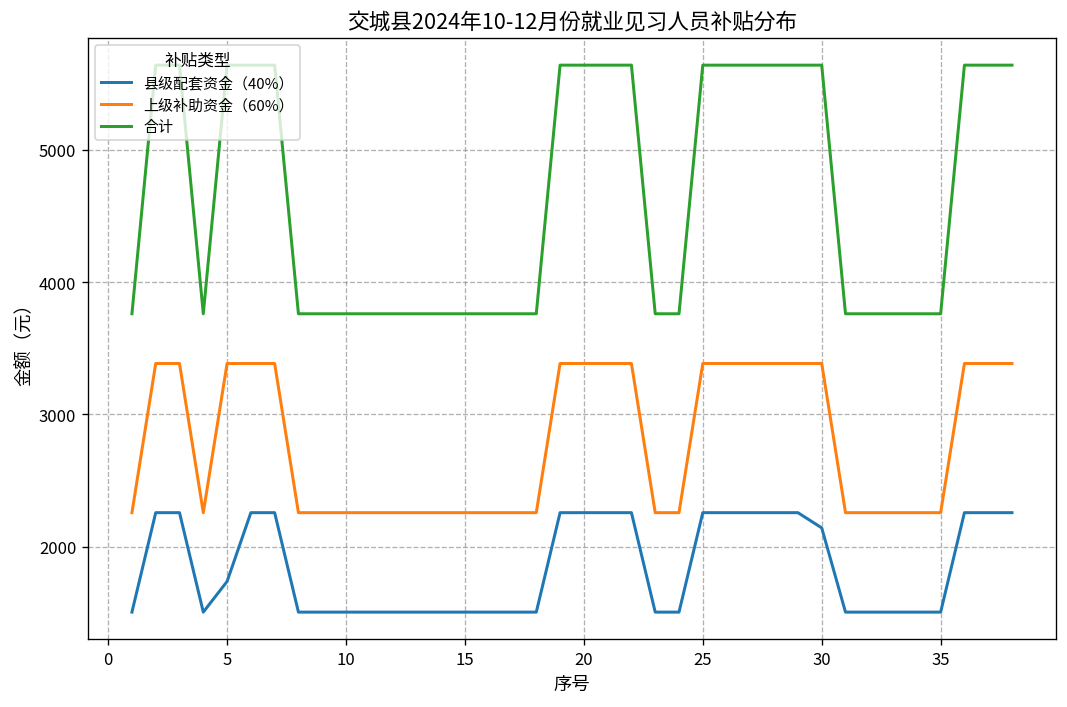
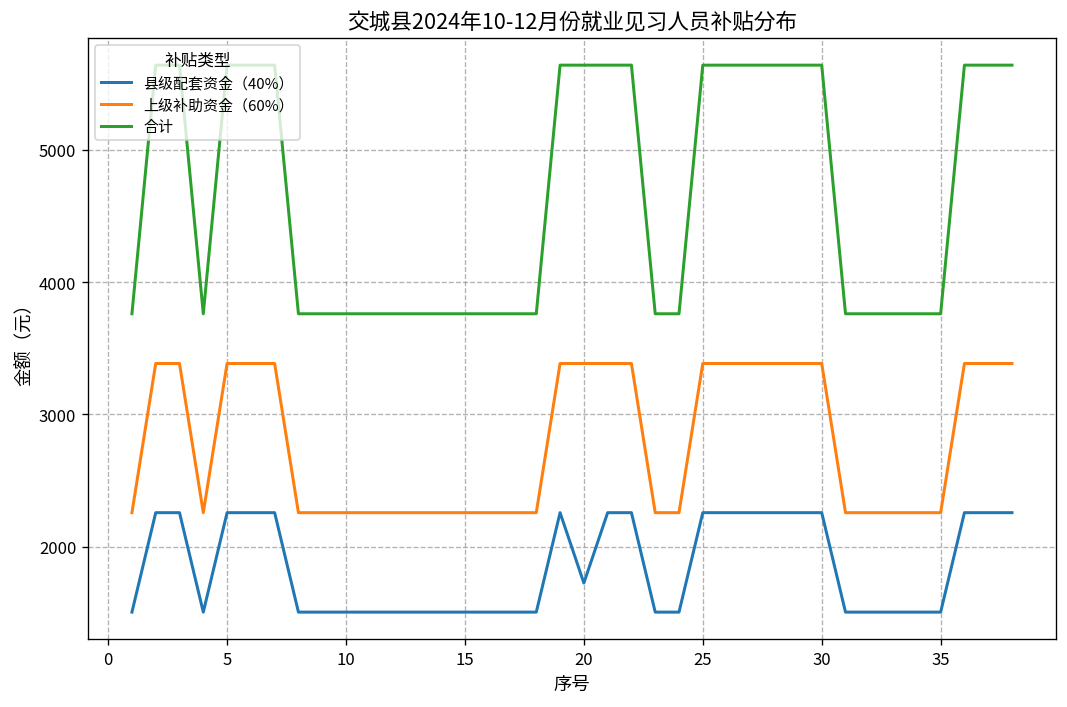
县级配套资金（40%）, 5: 1740 -> 2260
县级配套资金（40%）, 20: 2260 -> 1720
县级配套资金（40%）, 30: 2140 -> 2260
